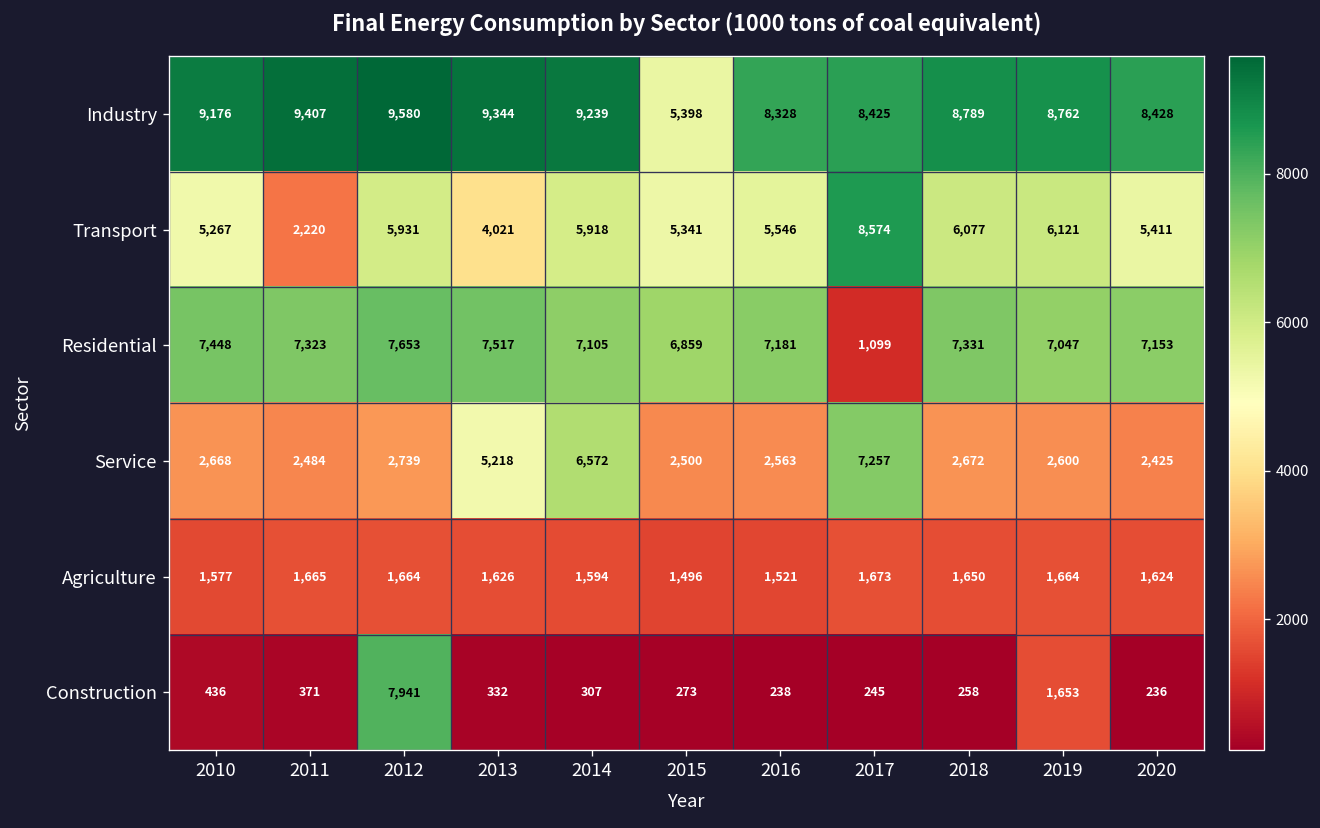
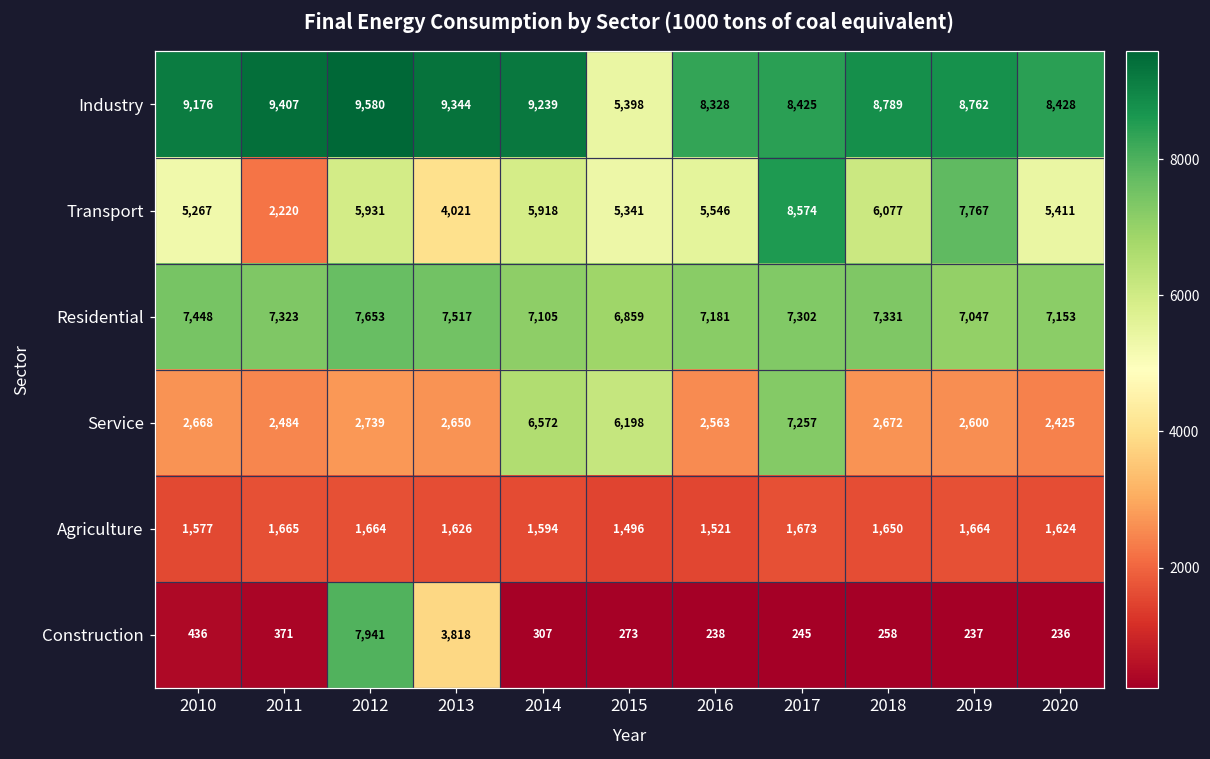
Transport, 2019: 6,121 -> 7,767
Residential, 2017: 1,099 -> 7,302
Service, 2013: 5,218 -> 2,650
Service, 2015: 2,500 -> 6,198
Construction, 2013: 332 -> 3,818
Construction, 2019: 1,653 -> 237
